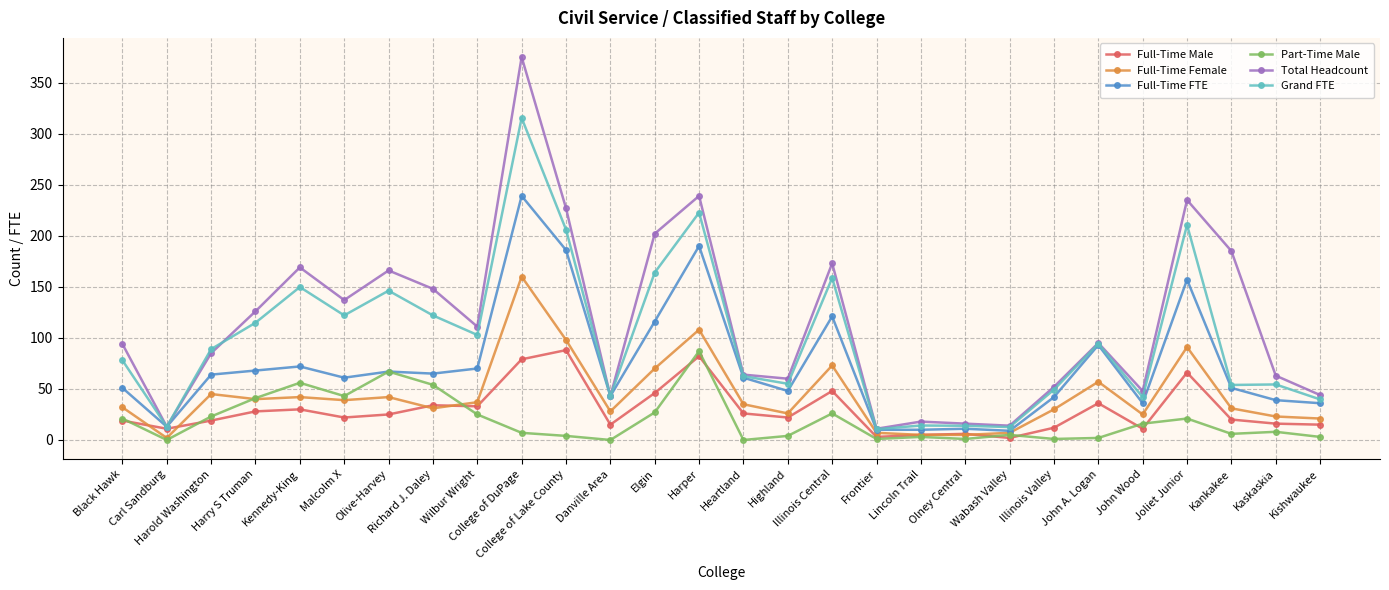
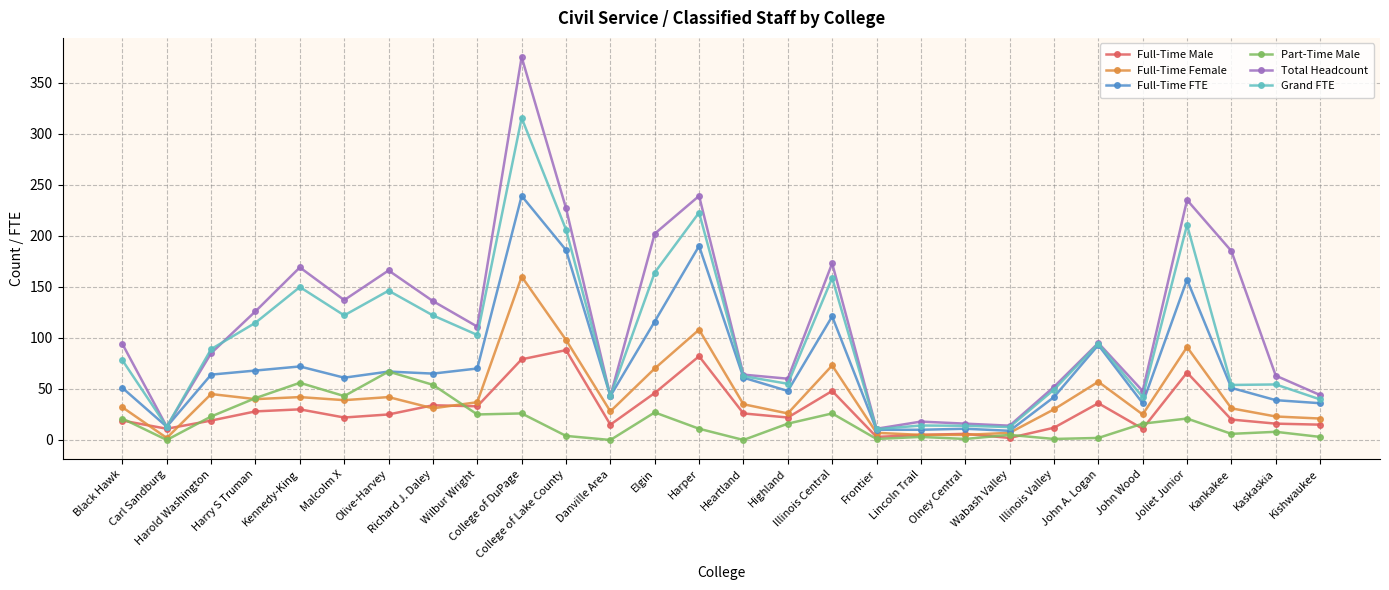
Total Headcount, Richard J. Daley: 148 -> 136
Part-Time Male, College of DuPage: 7 -> 26
Part-Time Male, Harper: 87 -> 11
Part-Time Male, Highland: 4 -> 16
